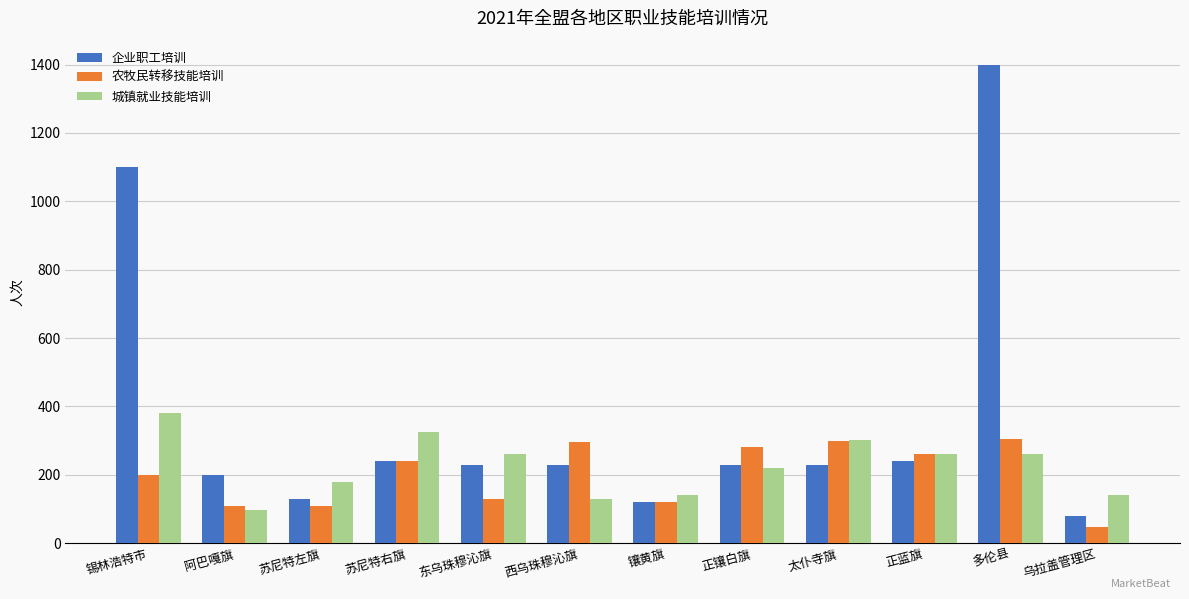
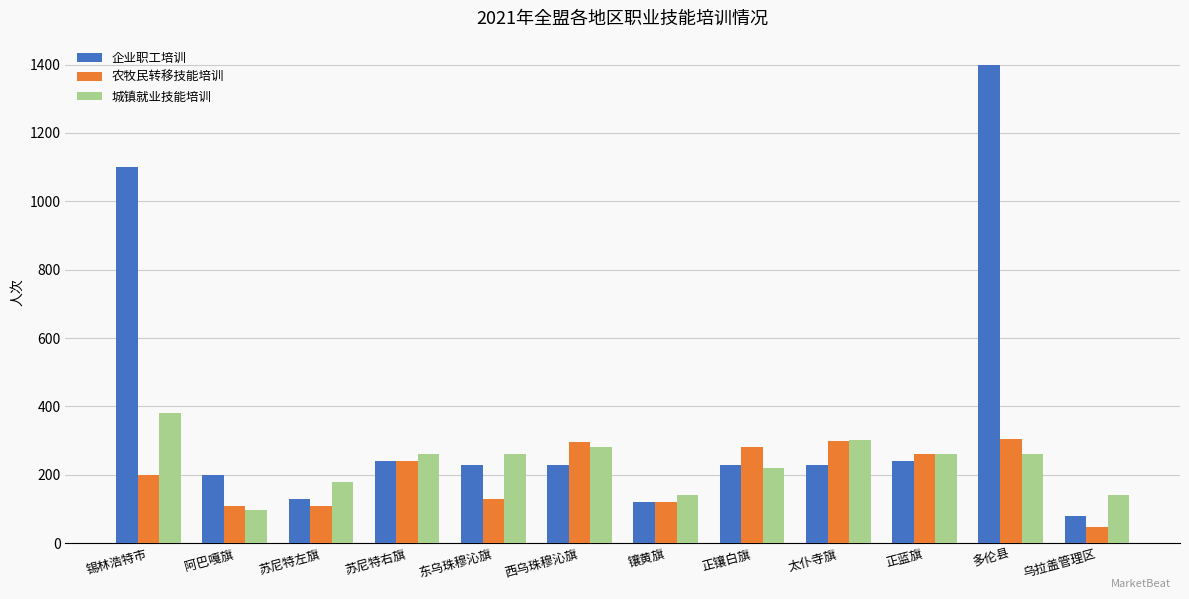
城镇就业技能培训, 苏尼特右旗: 330 -> 260
城镇就业技能培训, 西乌珠穆沁旗: 130 -> 280
